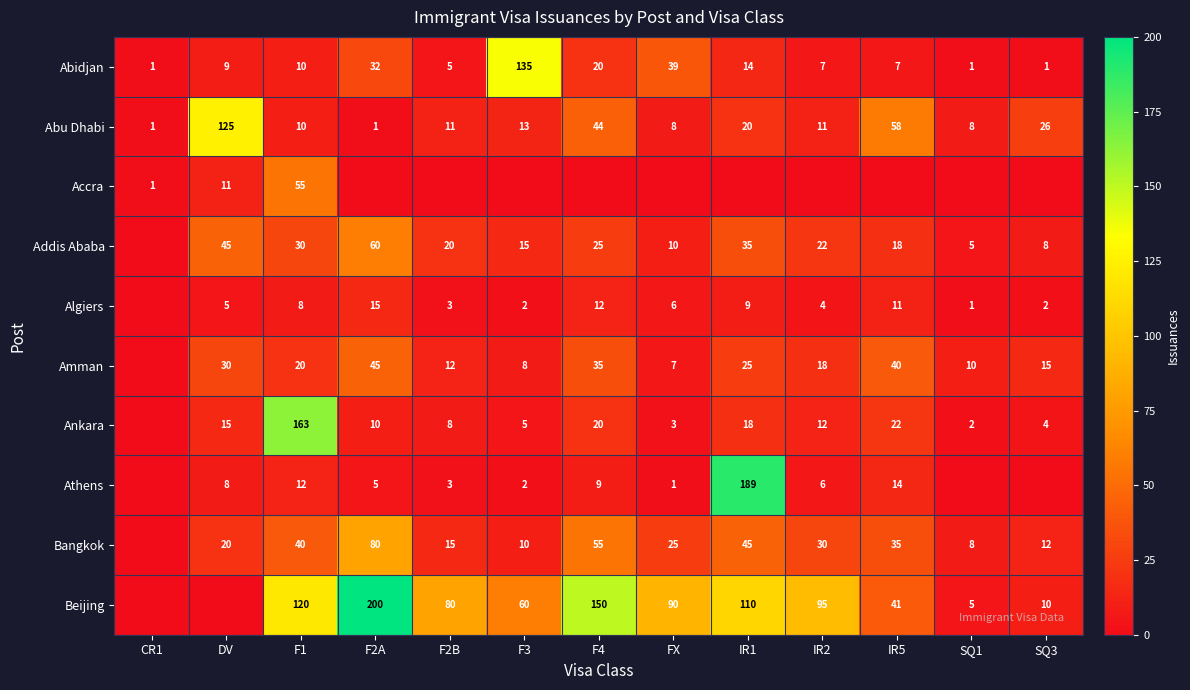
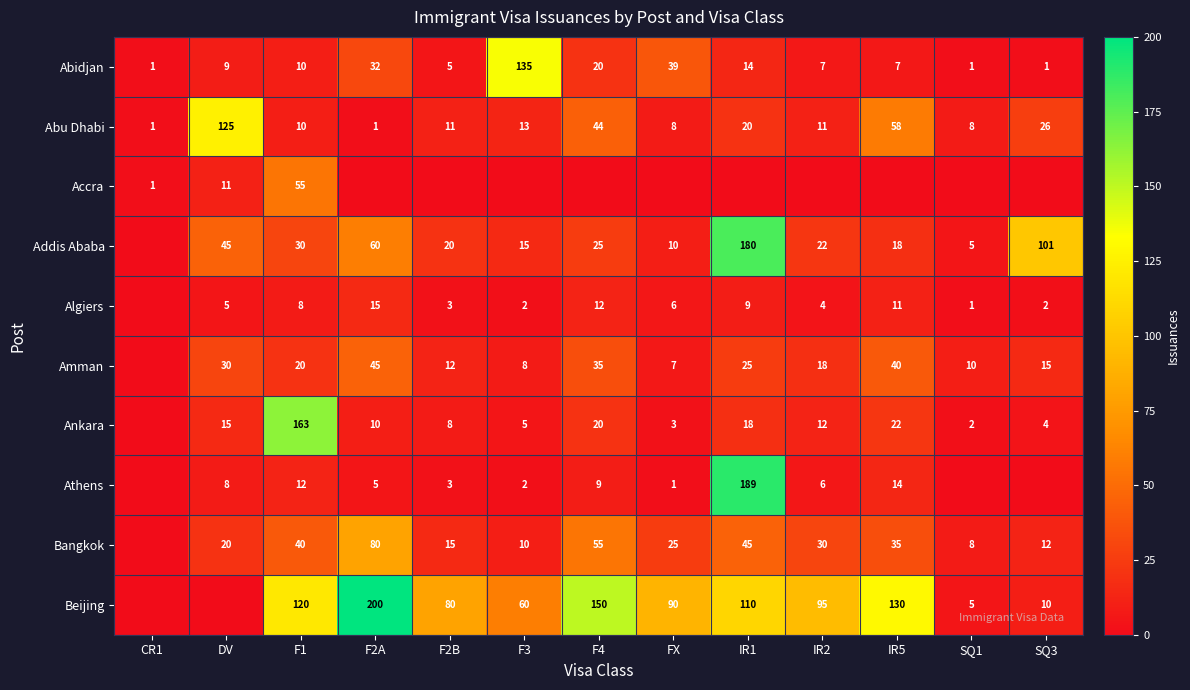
Addis Ababa, IR1: 35 -> 180
Addis Ababa, SQ3: 8 -> 101
Beijing, IR5: 41 -> 130
